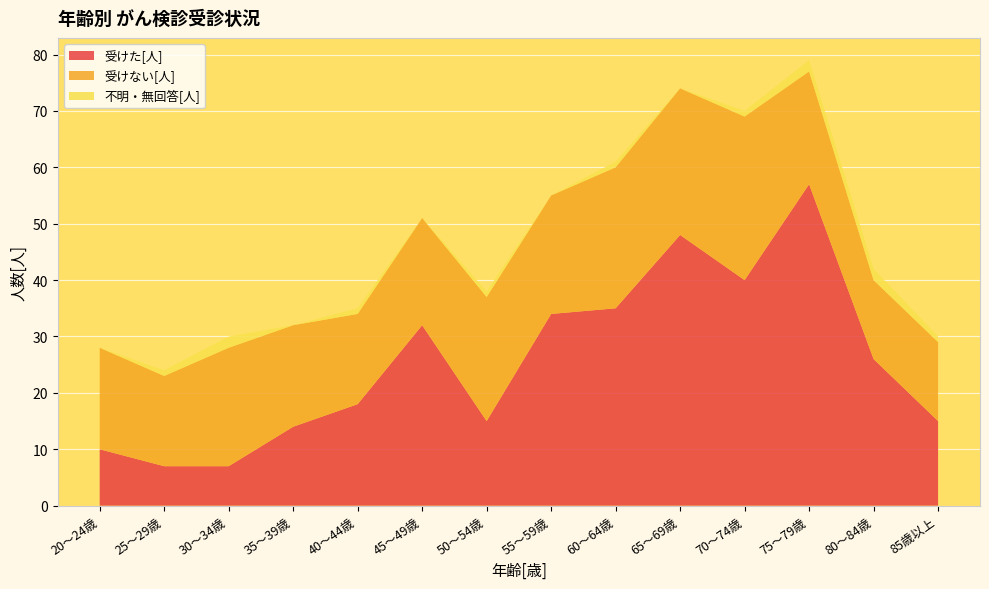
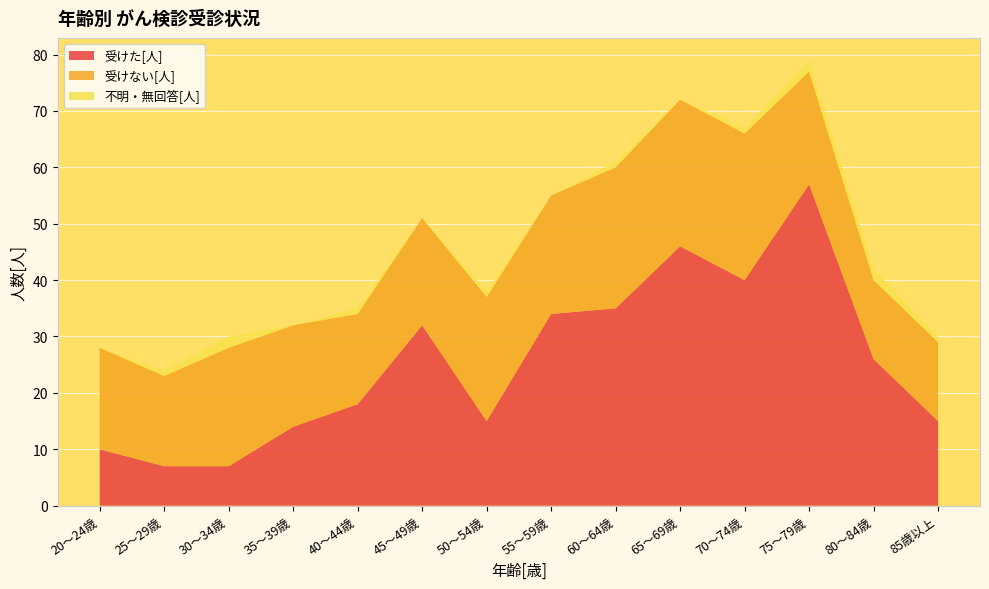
受けた[人], 65～69歳: 48 -> 46
受けない[人], 70～74歳: 29 -> 26
